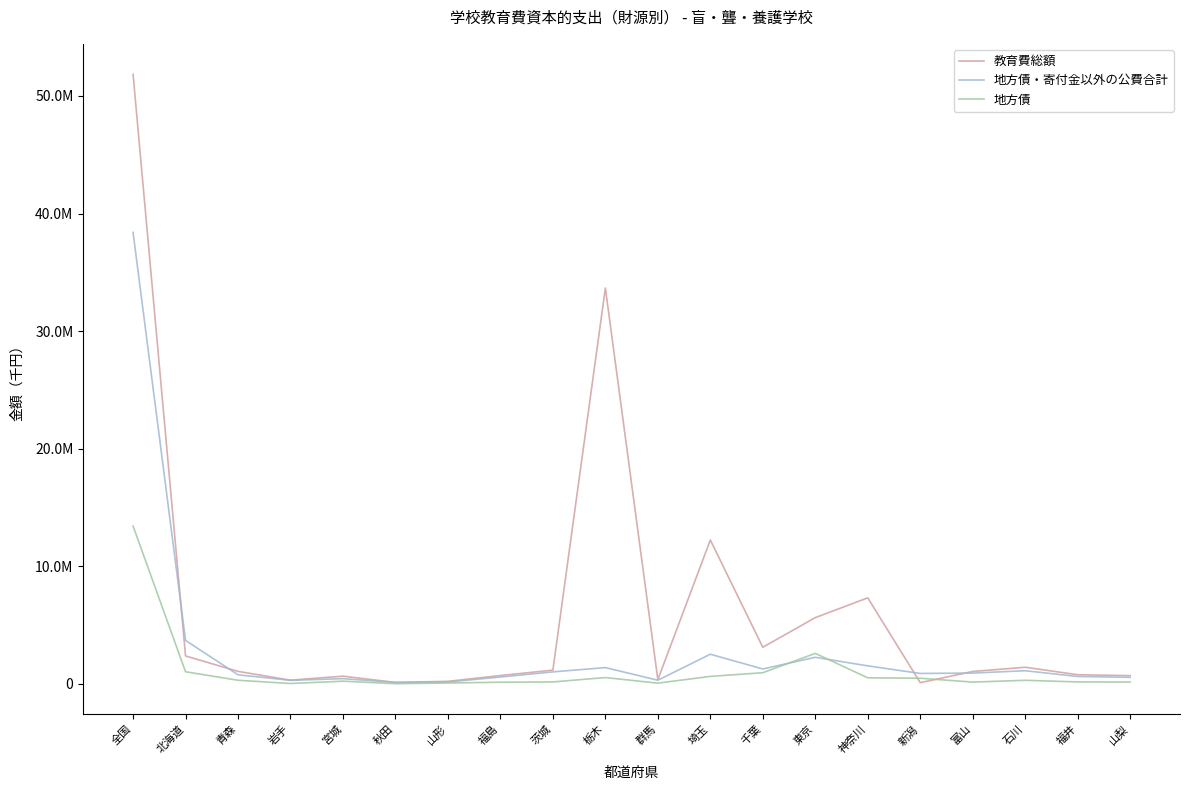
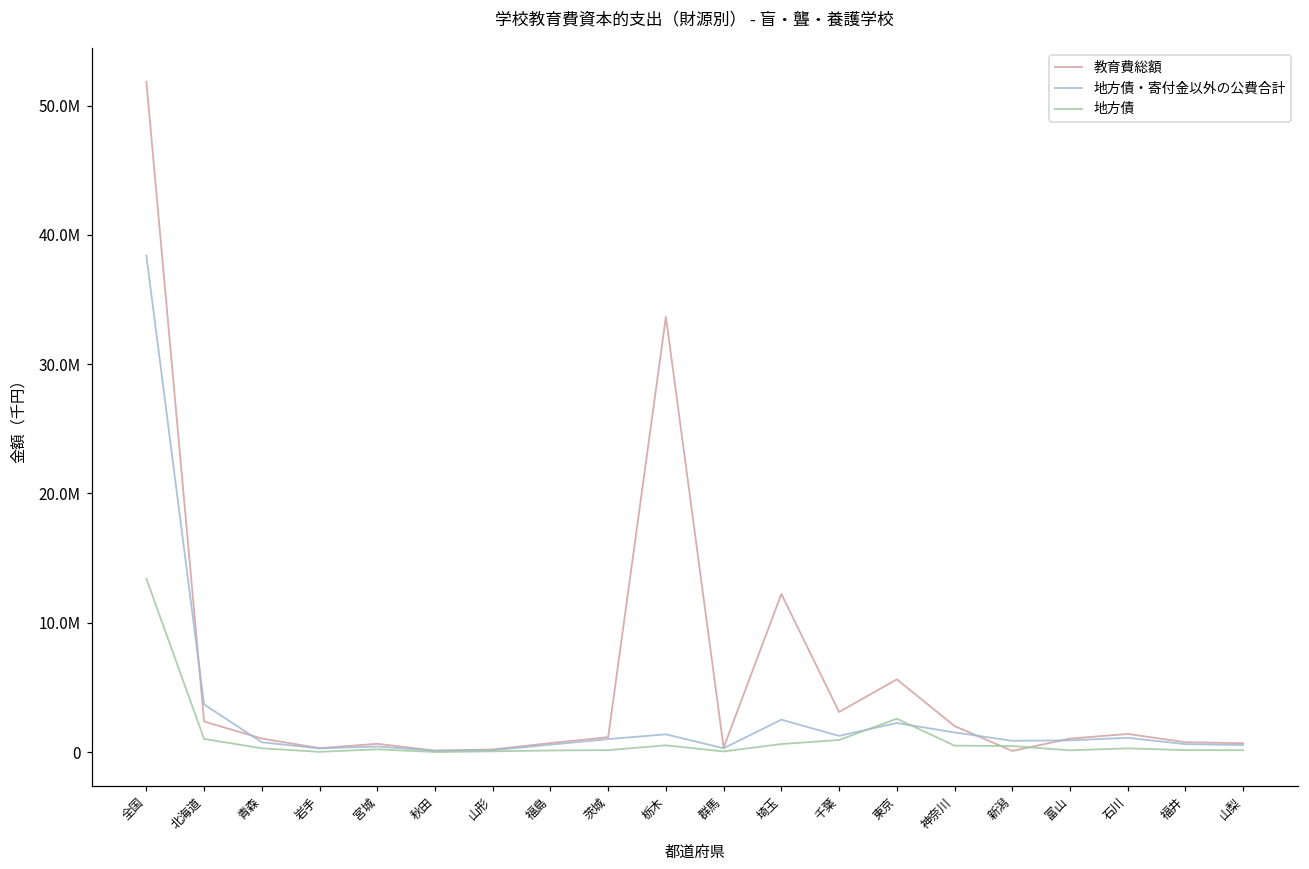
教育費総額, 神奈川: 7300000 -> 2000000
